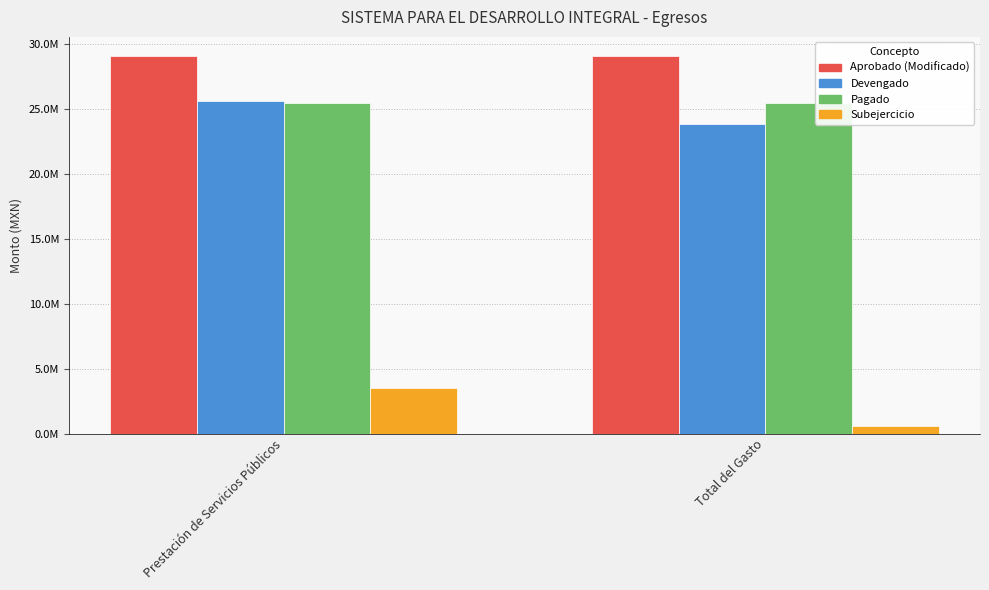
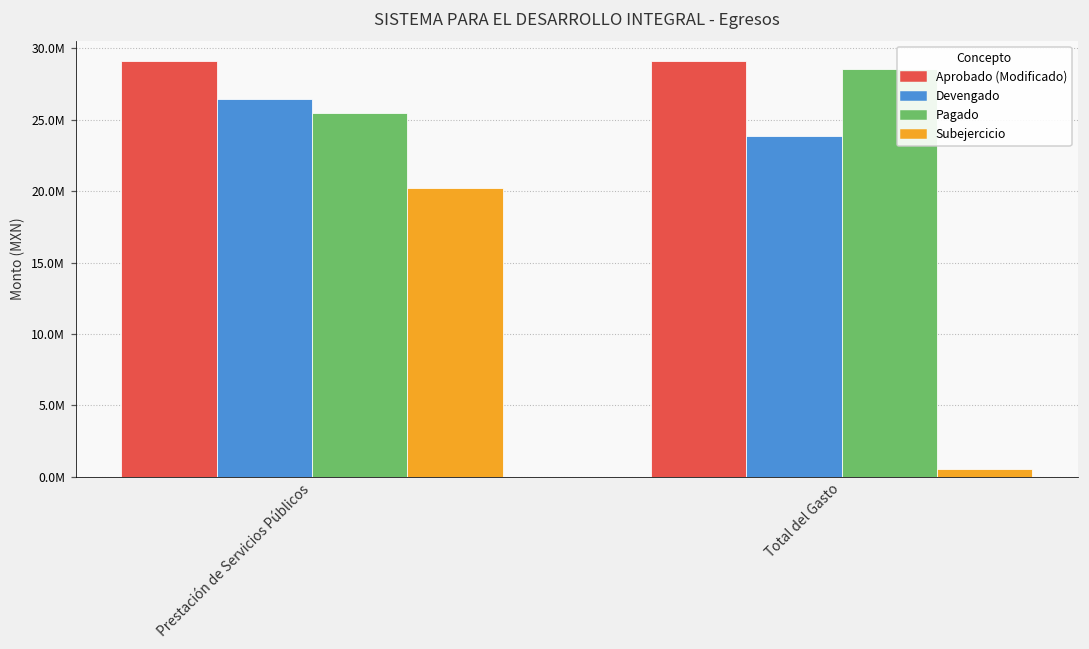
Devengado, Prestación de Servicios Públicos: 25600000 -> 26400000
Subejercicio, Prestación de Servicios Públicos: 3500000 -> 20200000
Pagado, Total del Gasto: 25500000 -> 28500000
